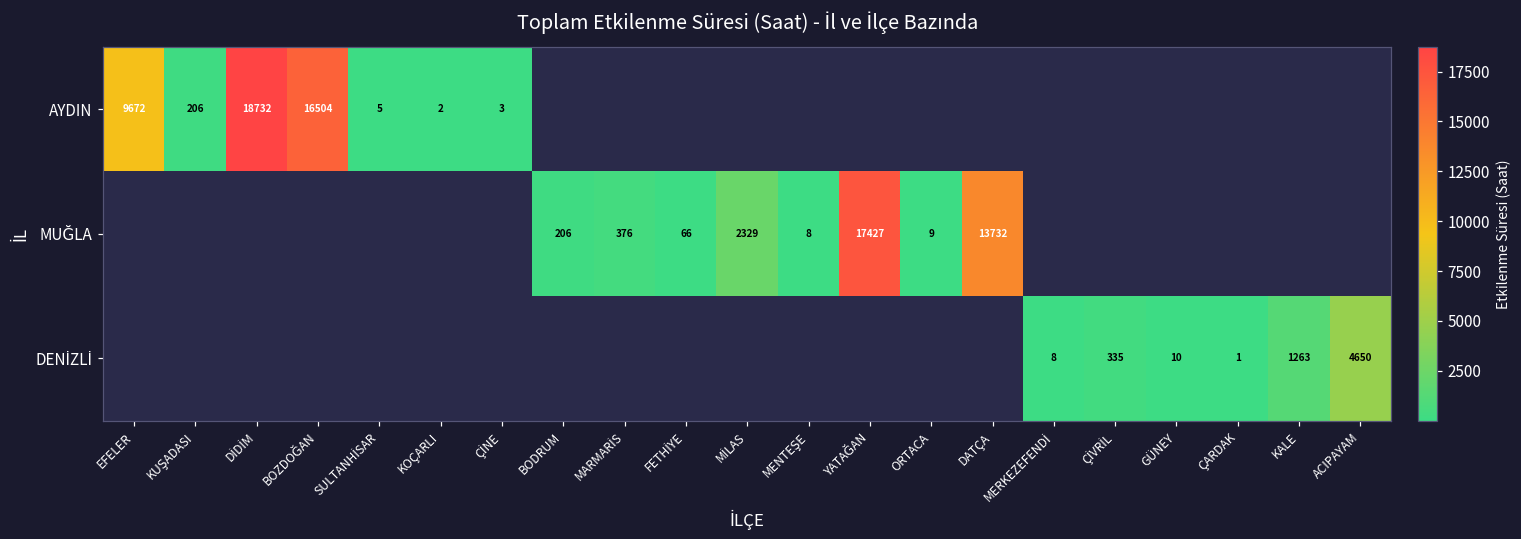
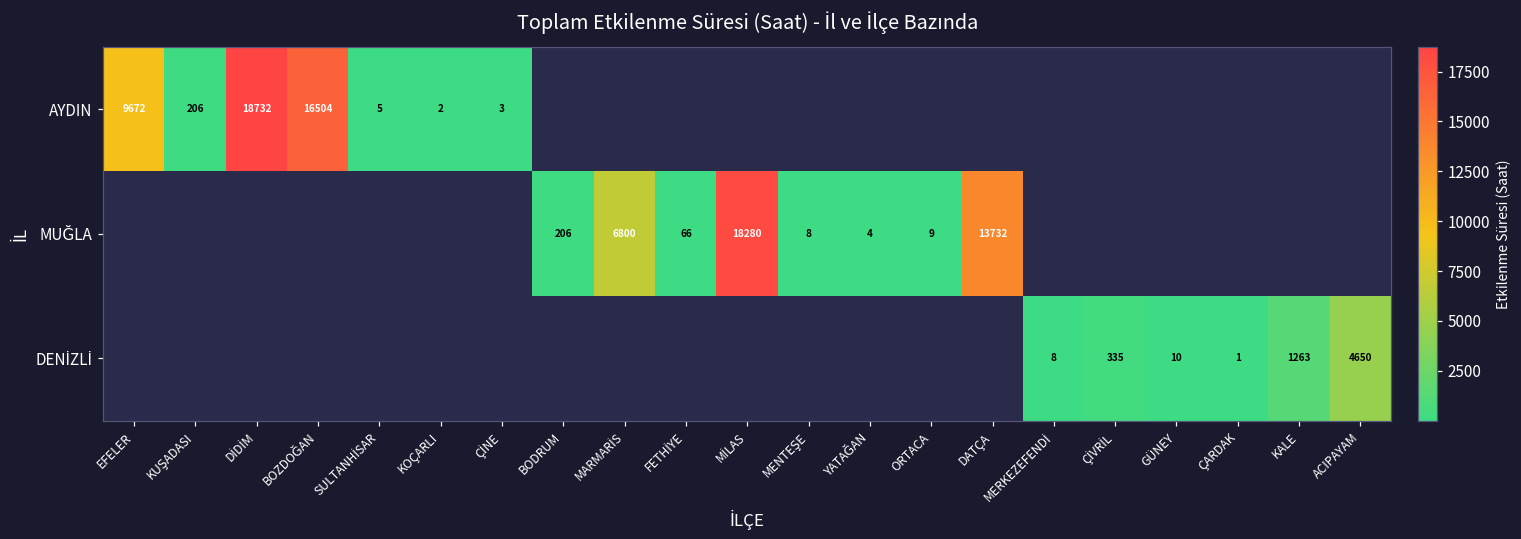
MUĞLA, MARMARİS: 376 -> 6800
MUĞLA, MİLAS: 2329 -> 18280
MUĞLA, YATAĞAN: 17427 -> 4
